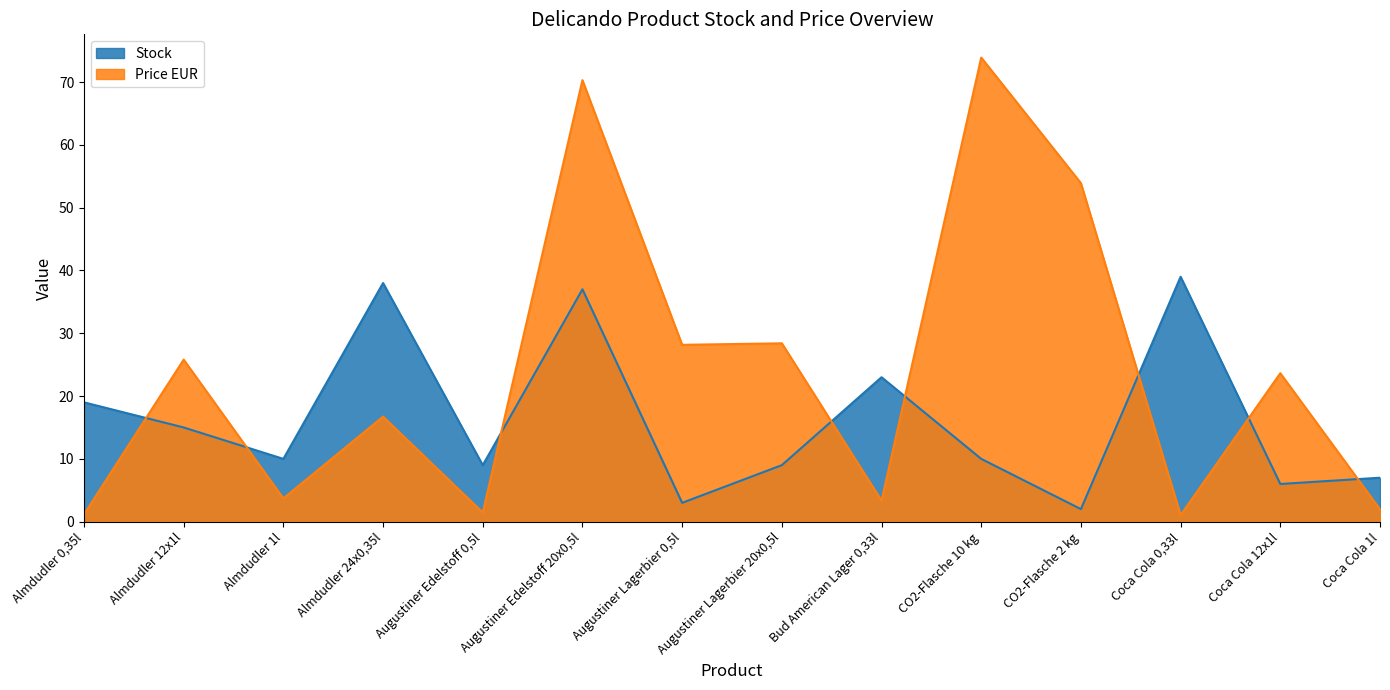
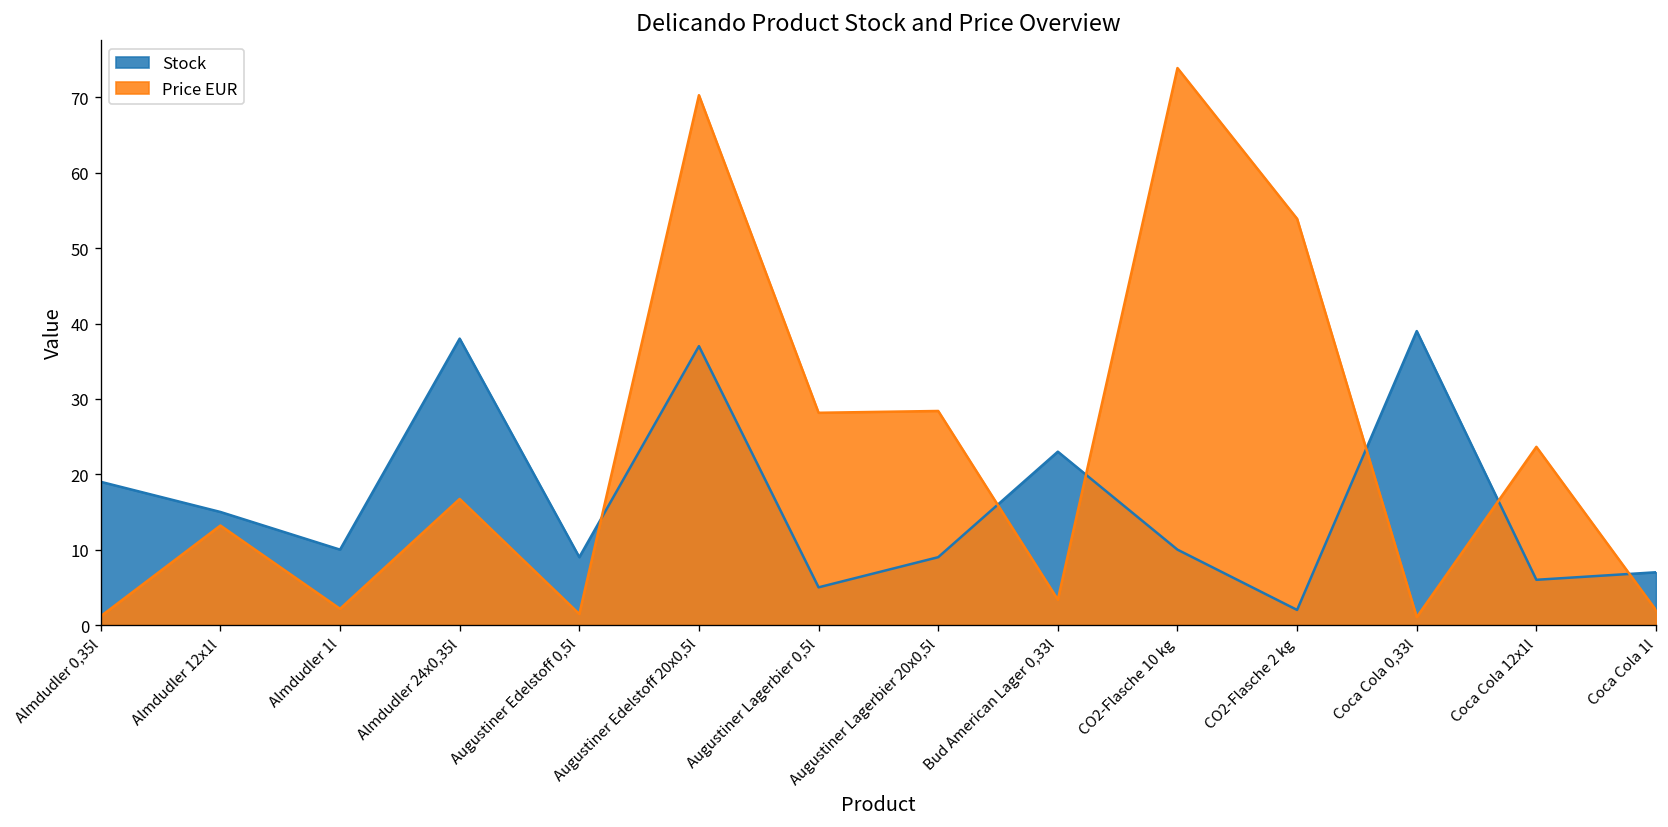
Price EUR, Almdudler 12x1l: 26 -> 13
Price EUR, Almdudler 1l: 4 -> 2
Stock, Augustiner Lagerbier 0,5l: 3 -> 5
